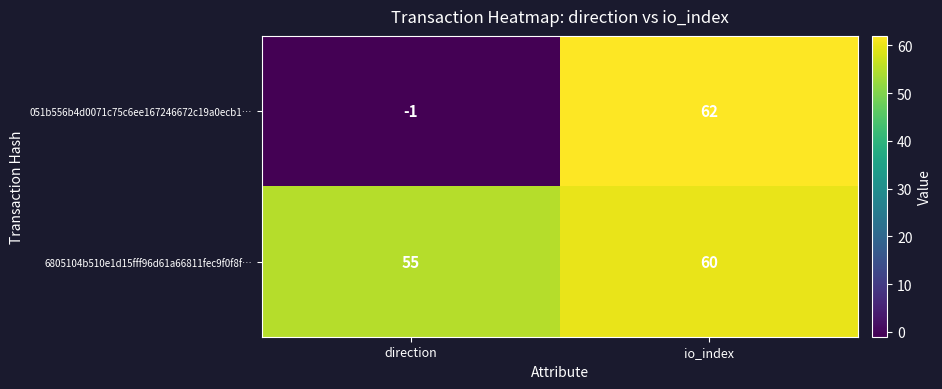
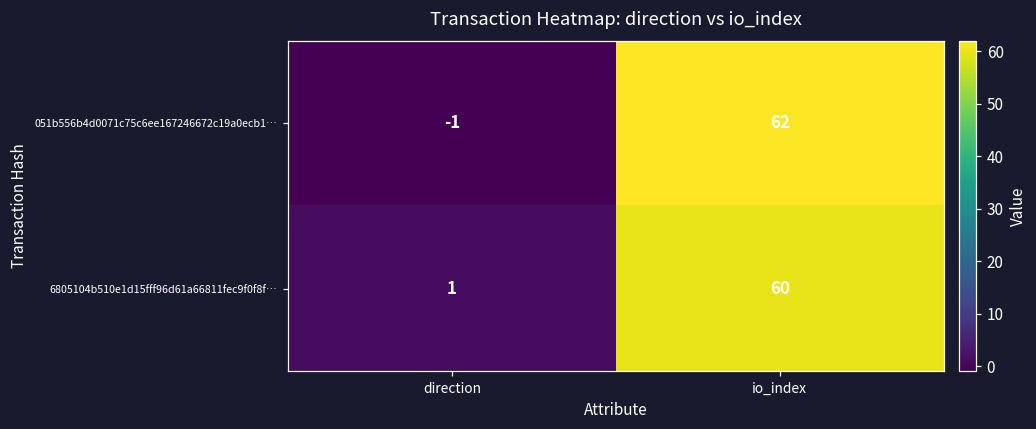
6805104b510e1d15fff96d61a66811fec9f0f8f…, direction: 55 -> 1
